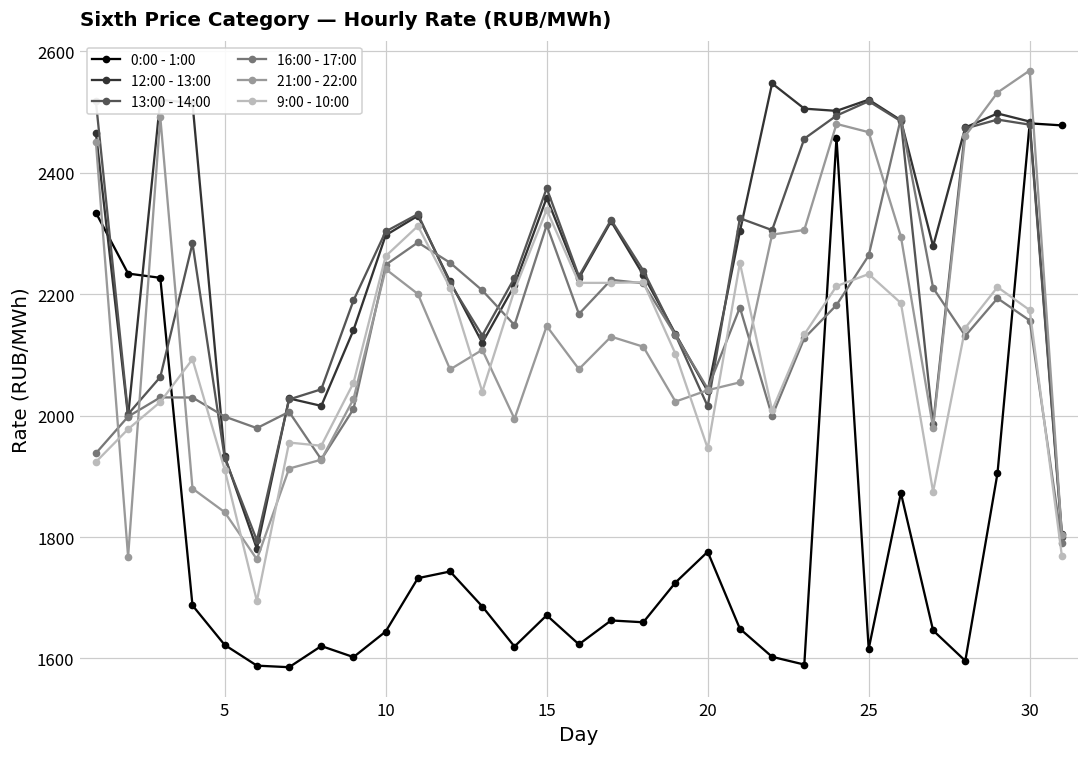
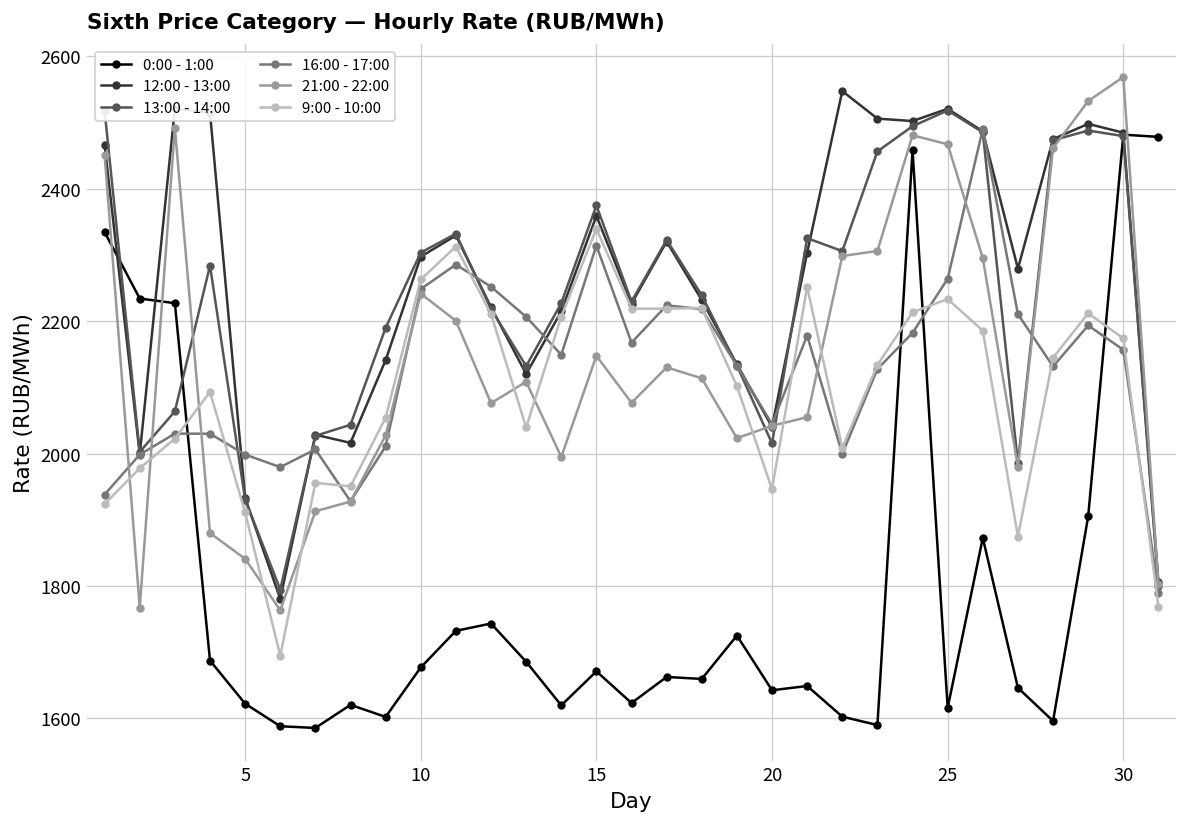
0:00 - 1:00, 10: 1640 -> 1680
0:00 - 1:00, 20: 1780 -> 1640
